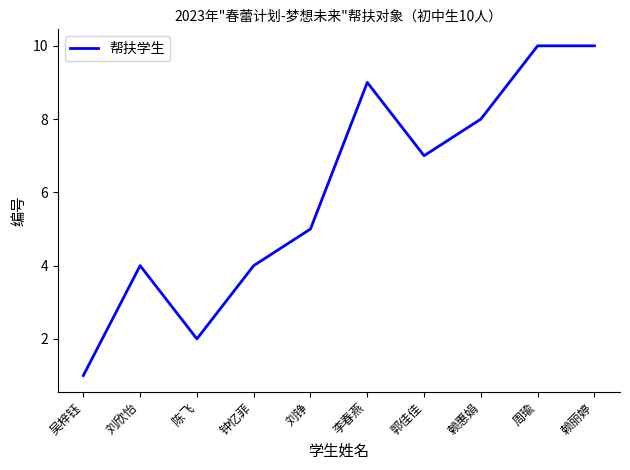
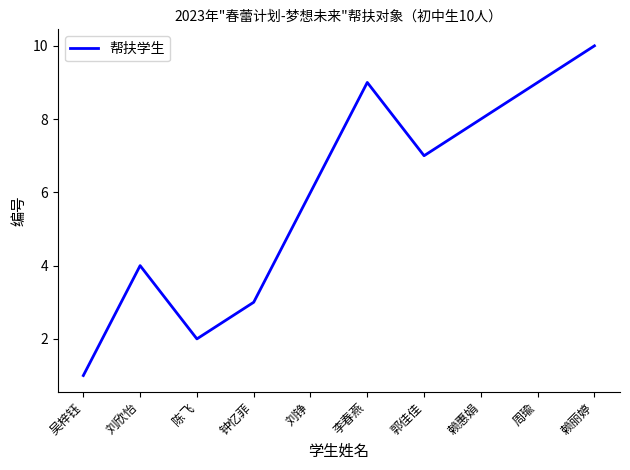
钟忆菲: 4 -> 3
刘铮: 5 -> 6
周瑜: 10 -> 9
